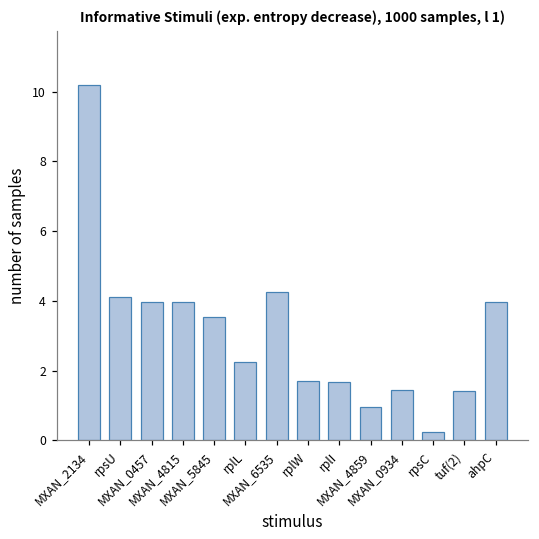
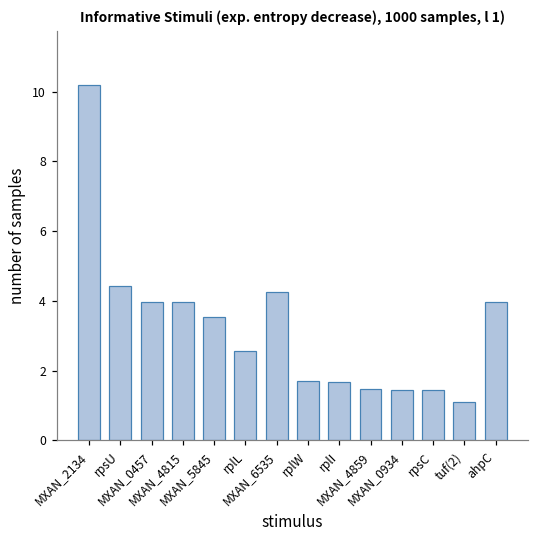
rpsU: 4.1 -> 4.4
rplL: 2.3 -> 2.6
MXAN_4859: 0.9 -> 1.5
rpsC: 0.2 -> 1.4
tuf(2): 1.4 -> 1.1
